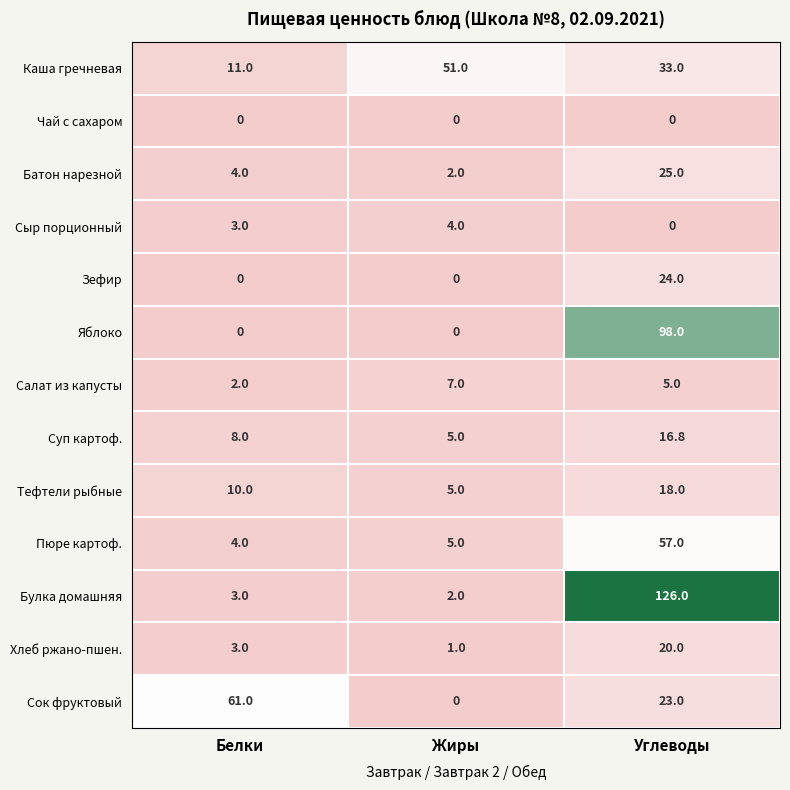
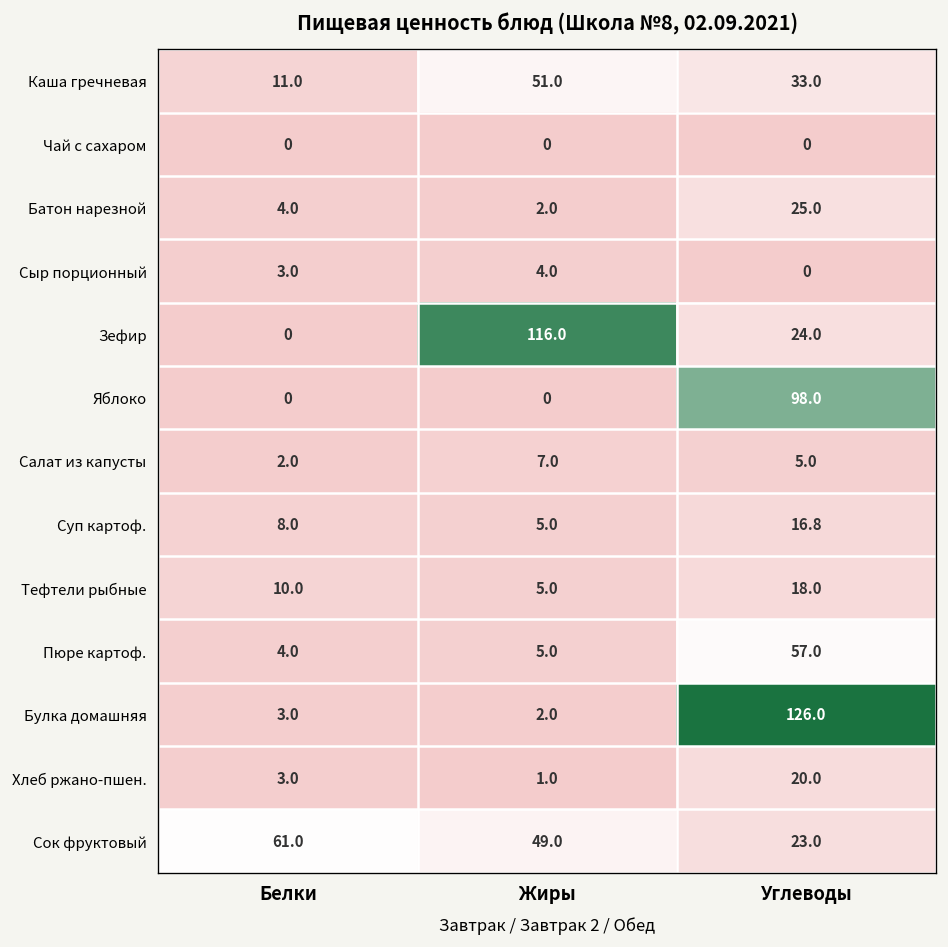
Зефир, Жиры: 0 -> 116.0
Сок фруктовый, Жиры: 0 -> 49.0
